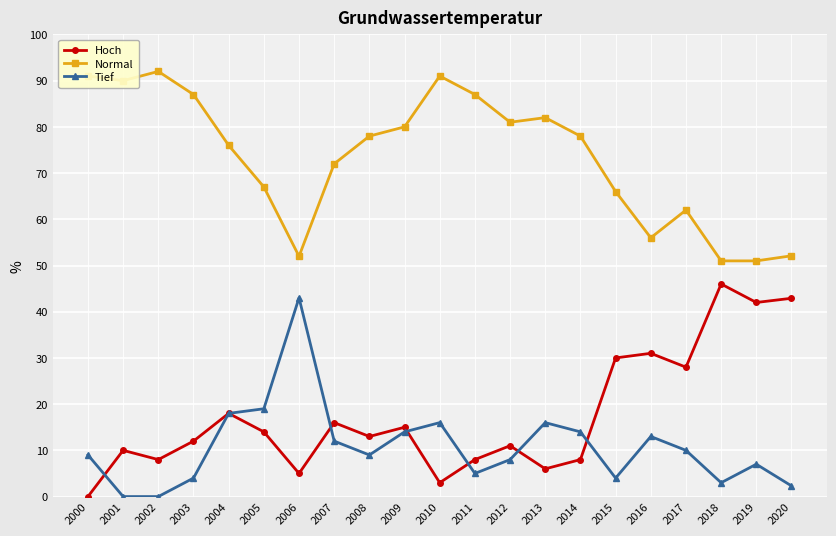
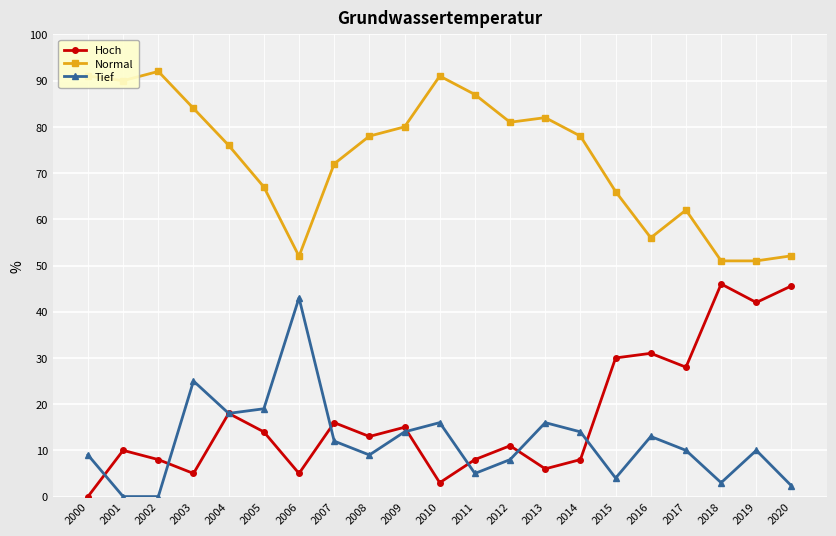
Hoch, 2003: 12 -> 5
Normal, 2003: 87 -> 84
Tief, 2003: 4 -> 25
Tief, 2019: 7 -> 10
Hoch, 2020: 43 -> 46
